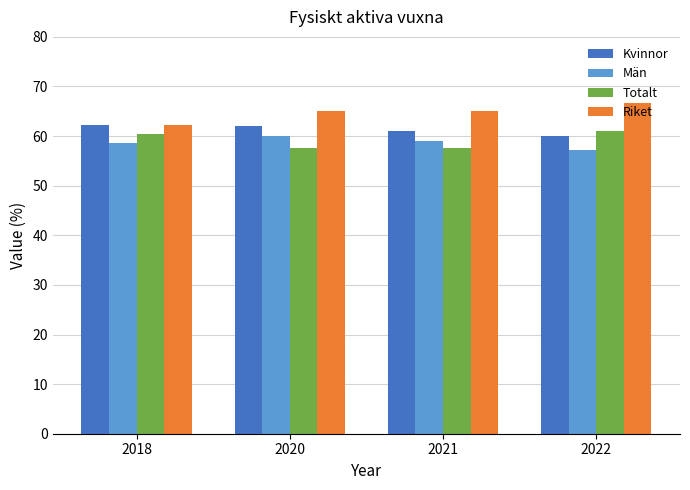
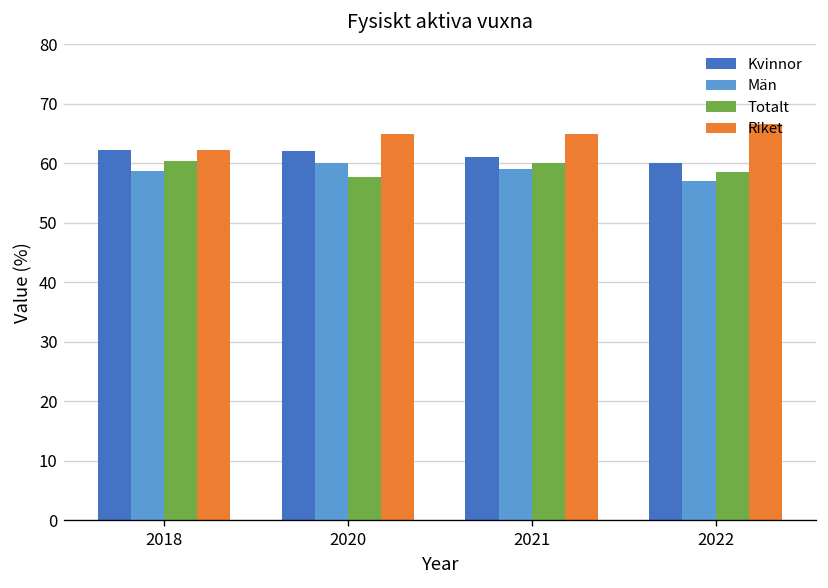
Totalt, 2021: 58 -> 60
Totalt, 2022: 61 -> 59
